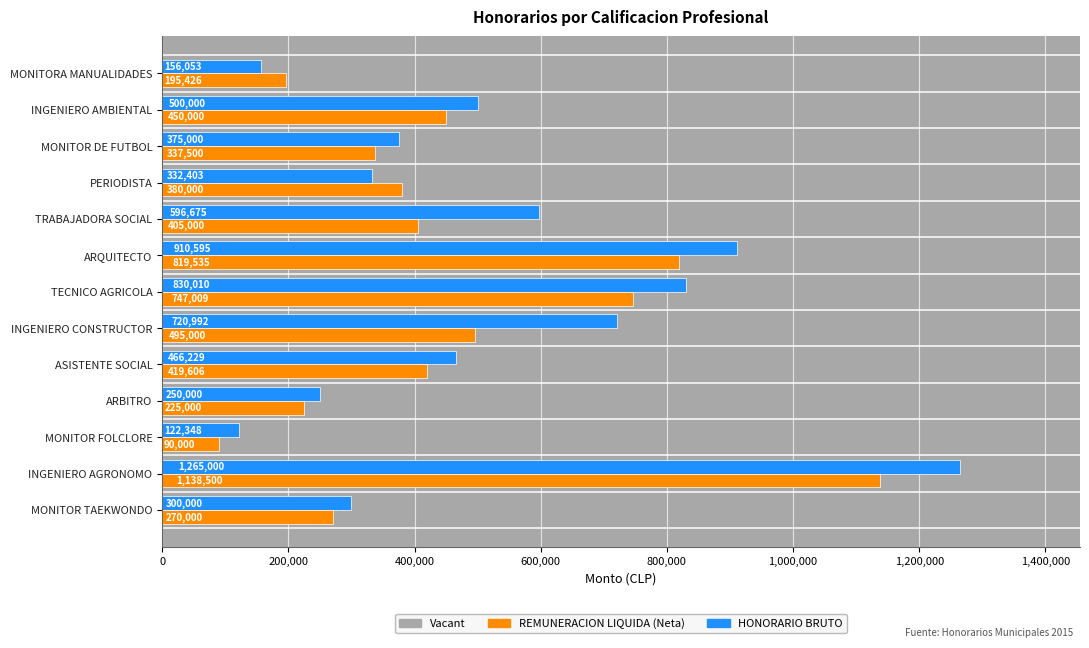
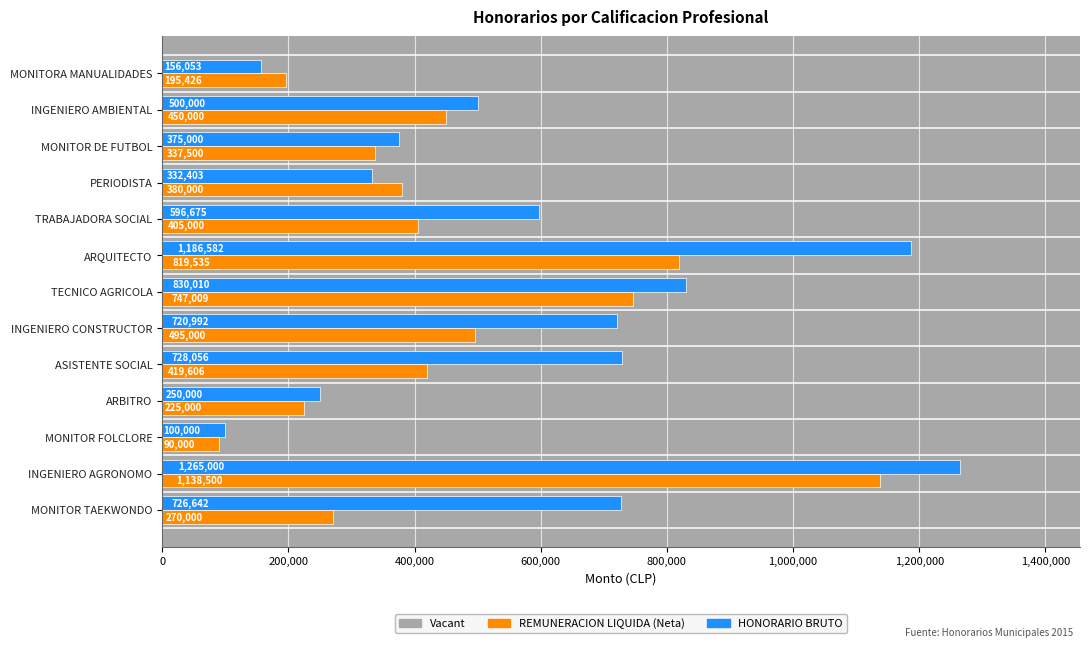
HONORARIO BRUTO, ARQUITECTO: 910,595 -> 1,186,582
HONORARIO BRUTO, ASISTENTE SOCIAL: 466,229 -> 728,056
HONORARIO BRUTO, MONITOR FOLCLORE: 122,348 -> 100,000
HONORARIO BRUTO, MONITOR TAEKWONDO: 300,000 -> 726,642
